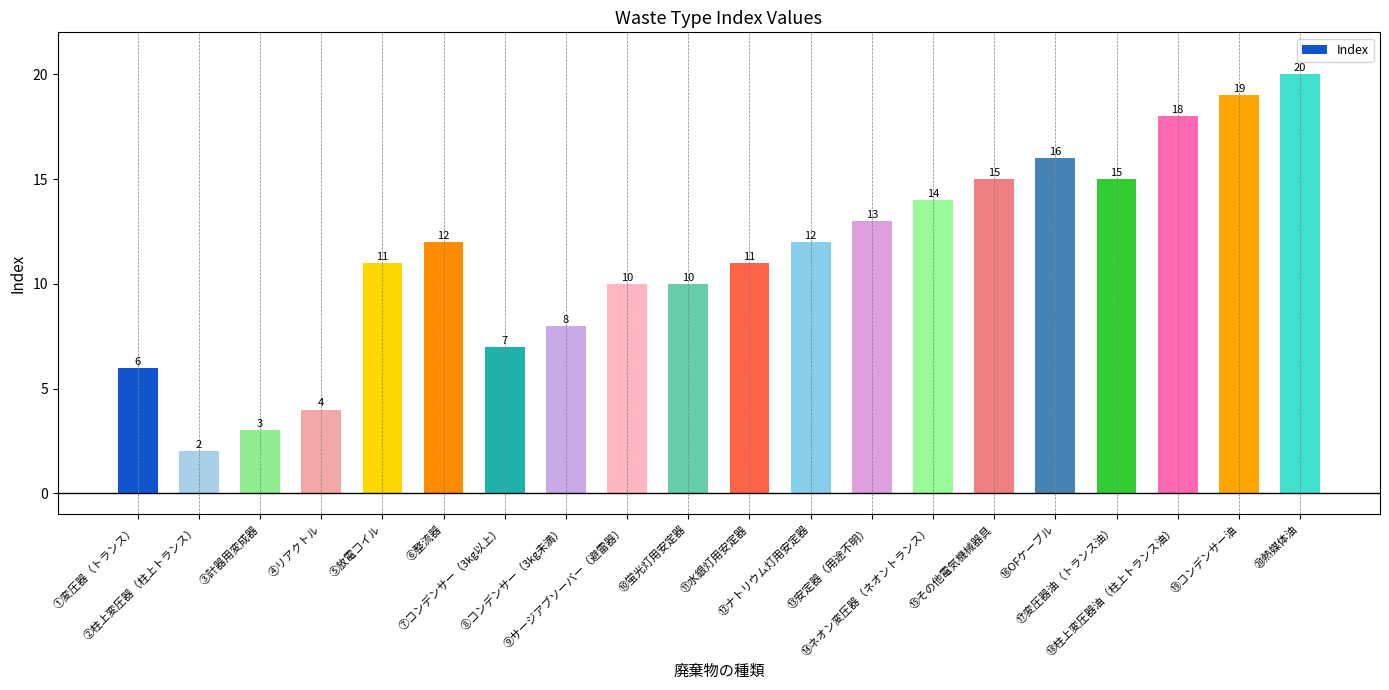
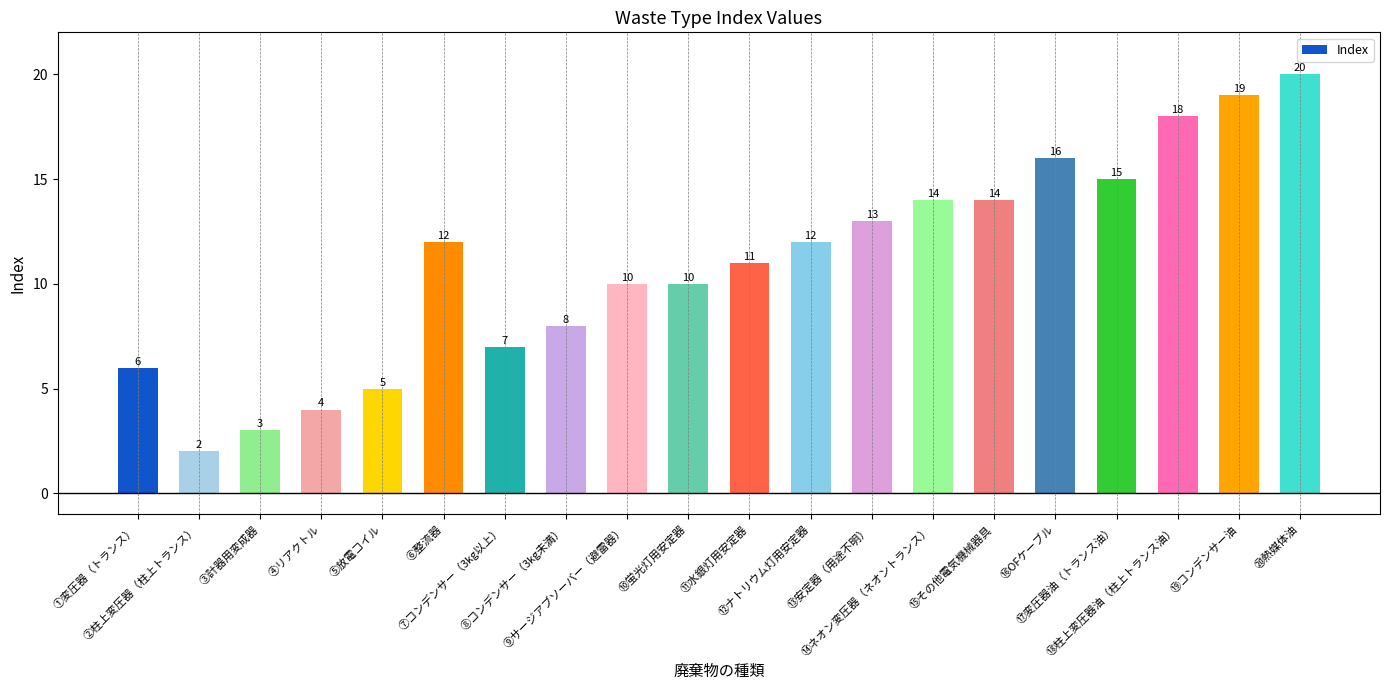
⑤放電コイル: 11 -> 5
⑮その他電気機械器具: 15 -> 14
